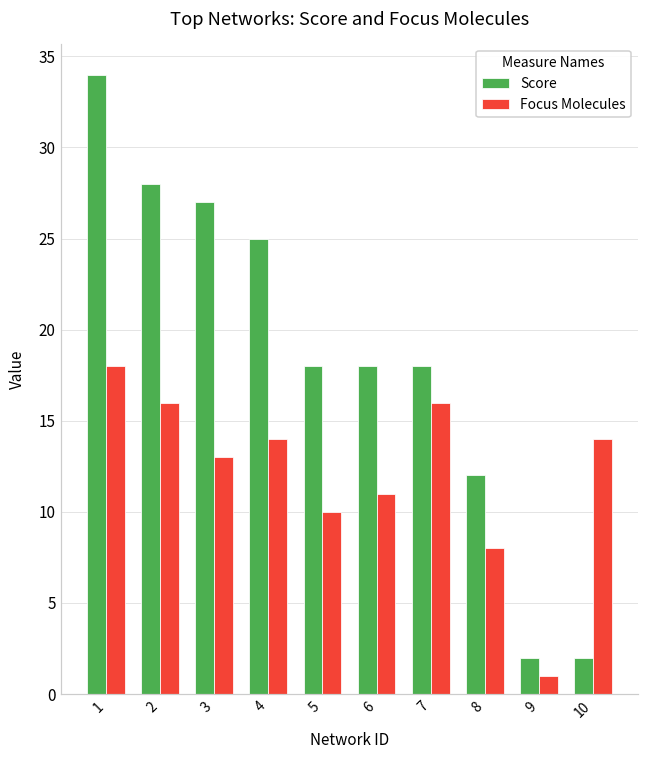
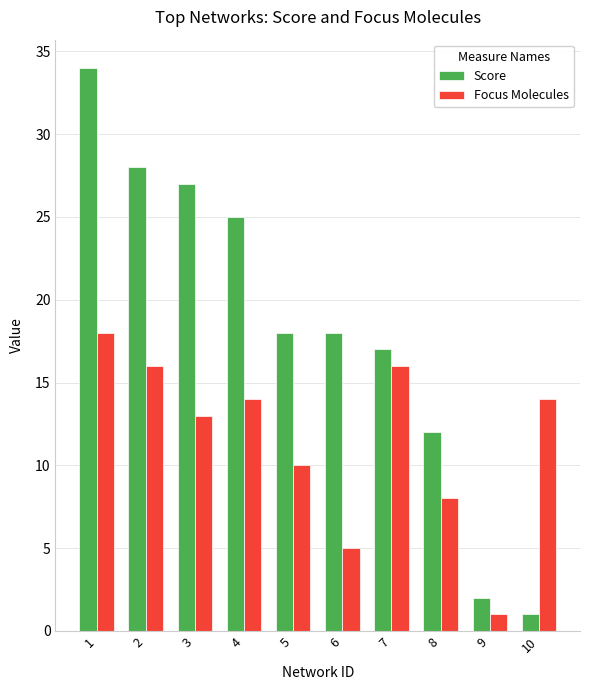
Focus Molecules, 6: 11 -> 5
Score, 7: 18 -> 17
Score, 10: 2 -> 1
